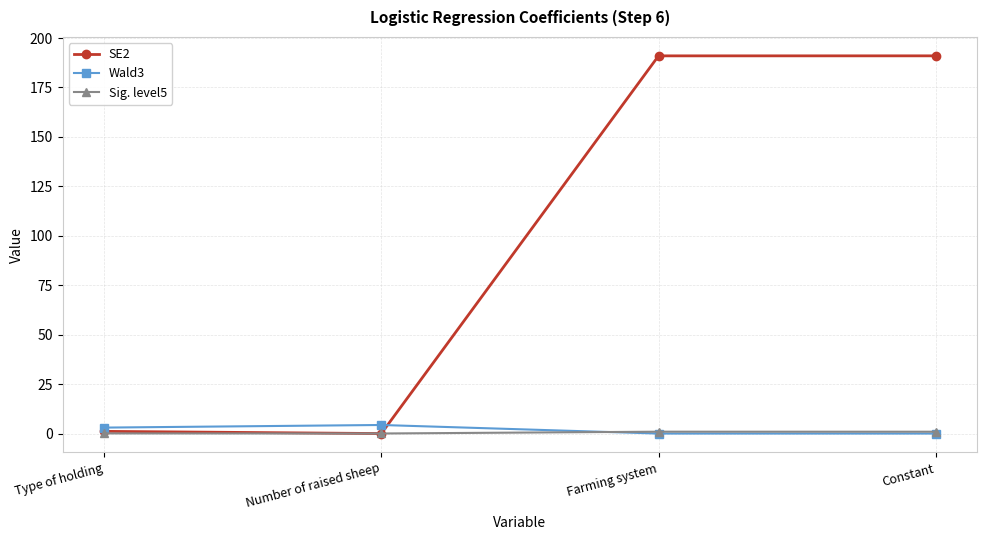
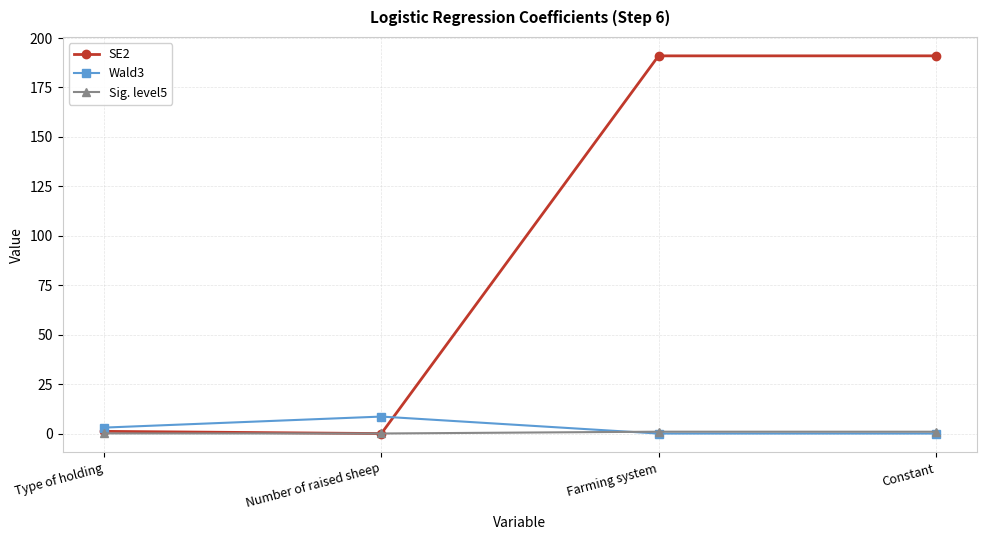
Wald3, Number of raised sheep: 4 -> 9
